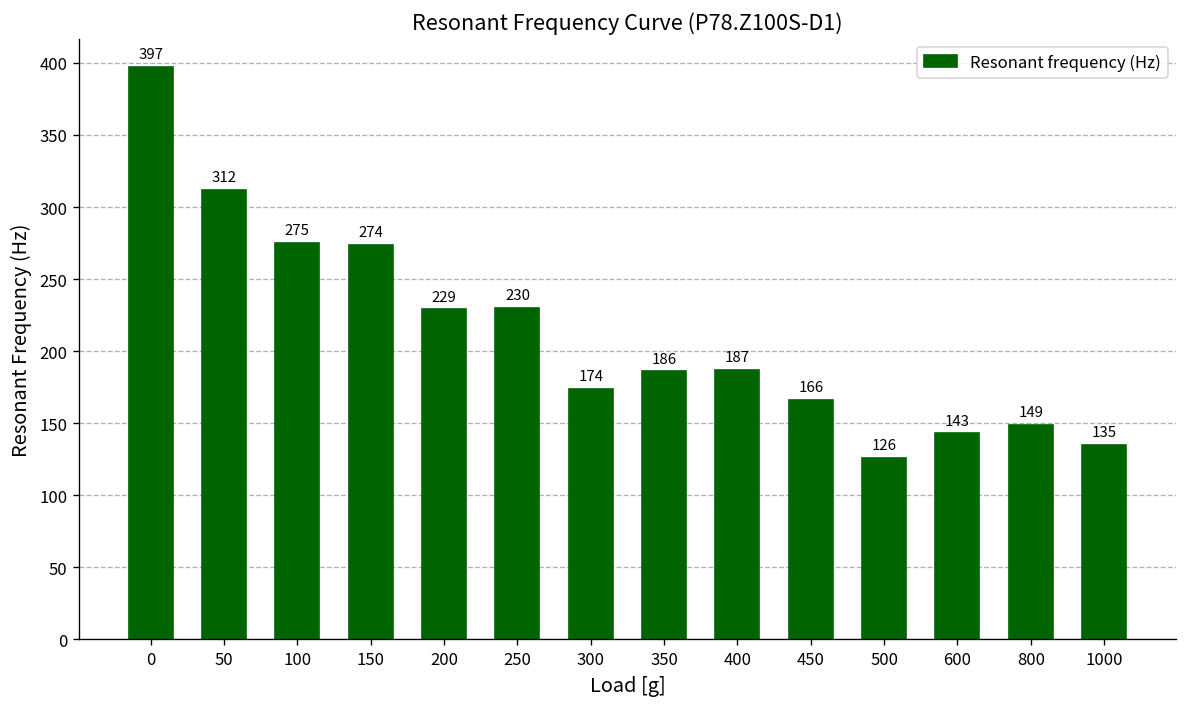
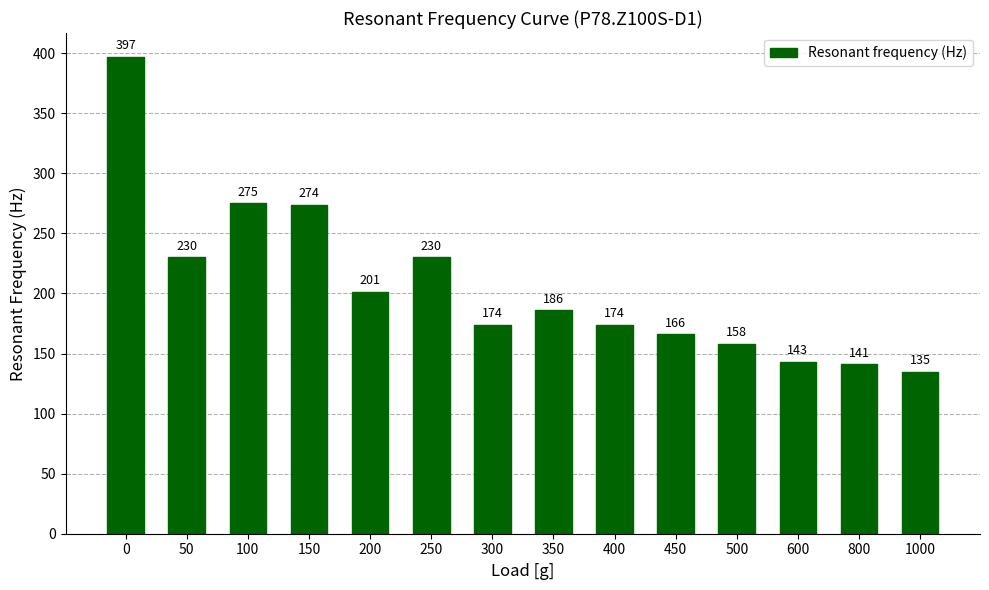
50: 312 -> 230
200: 229 -> 201
400: 187 -> 174
500: 126 -> 158
800: 149 -> 141
